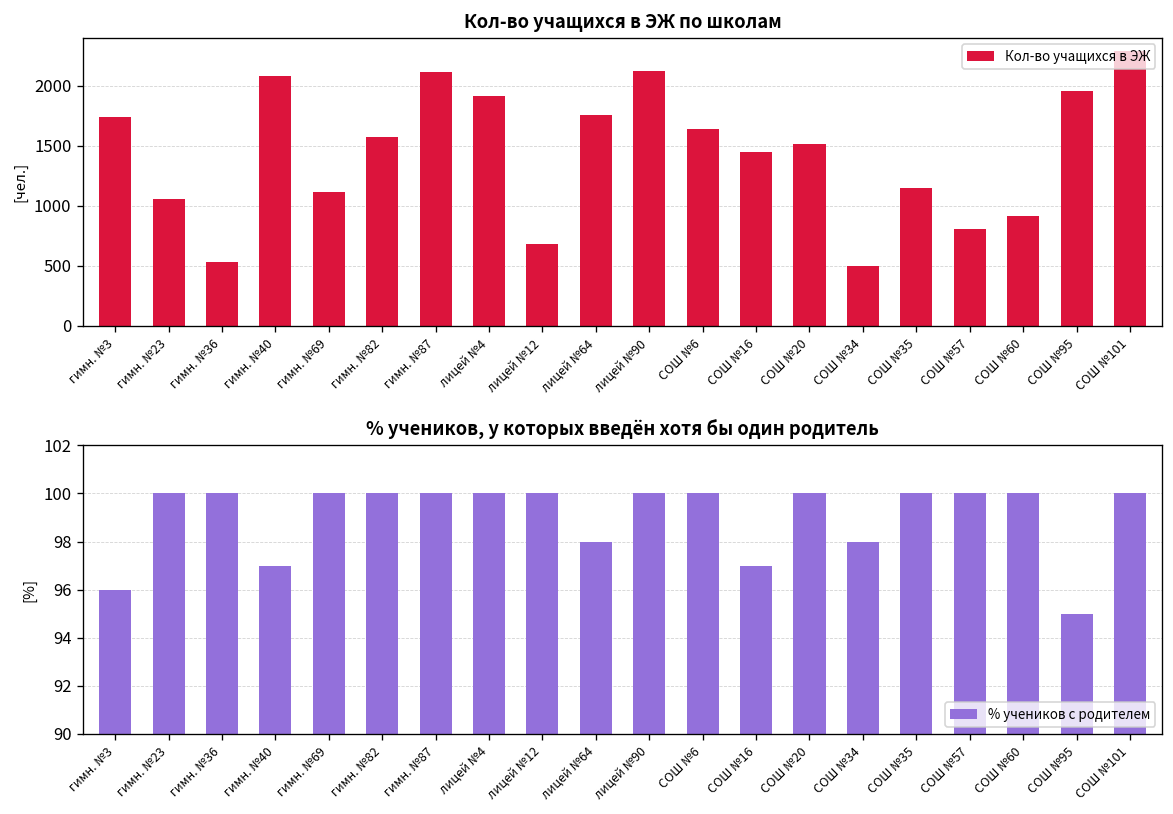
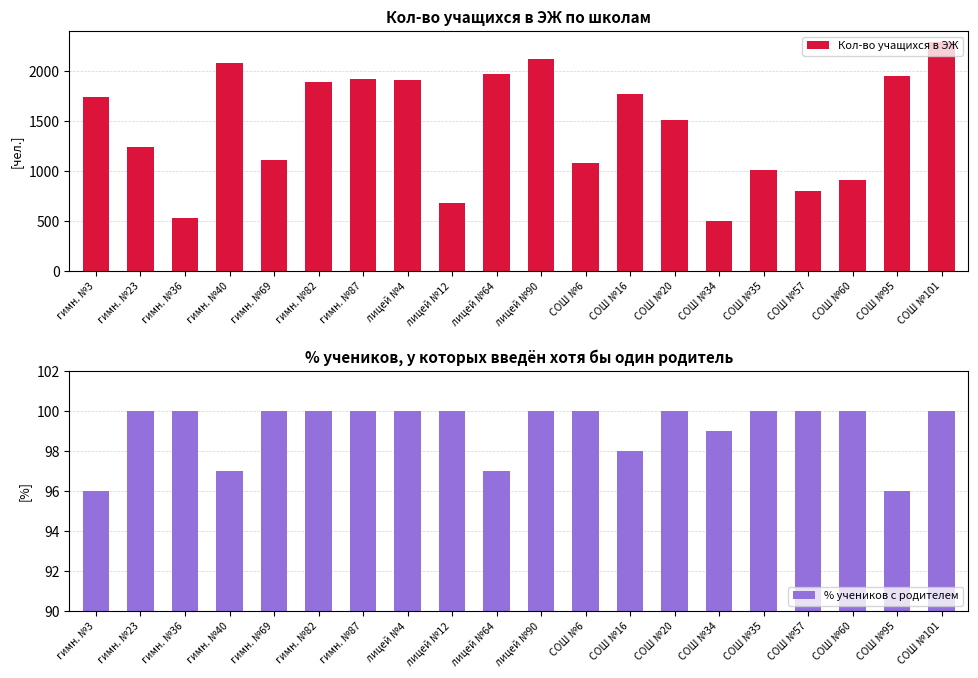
Кол-во учащихся в ЭЖ по школам, гимн. №23: 1060 -> 1240
Кол-во учащихся в ЭЖ по школам, гимн. №82: 1570 -> 1890
Кол-во учащихся в ЭЖ по школам, гимн. №87: 2110 -> 1920
Кол-во учащихся в ЭЖ по школам, лицей №64: 1750 -> 1970
Кол-во учащихся в ЭЖ по школам, СОШ №6: 1640 -> 1080
Кол-во учащихся в ЭЖ по школам, СОШ №16: 1450 -> 1780
Кол-во учащихся в ЭЖ по школам, СОШ №35: 1150 -> 1020
% учеников, у которых введён хотя бы один родитель, лицей №64: 98 -> 97
% учеников, у которых введён хотя бы один родитель, СОШ №16: 97 -> 98
% учеников, у которых введён хотя бы один родитель, СОШ №34: 98 -> 99
% учеников, у которых введён хотя бы один родитель, СОШ №95: 95 -> 96
